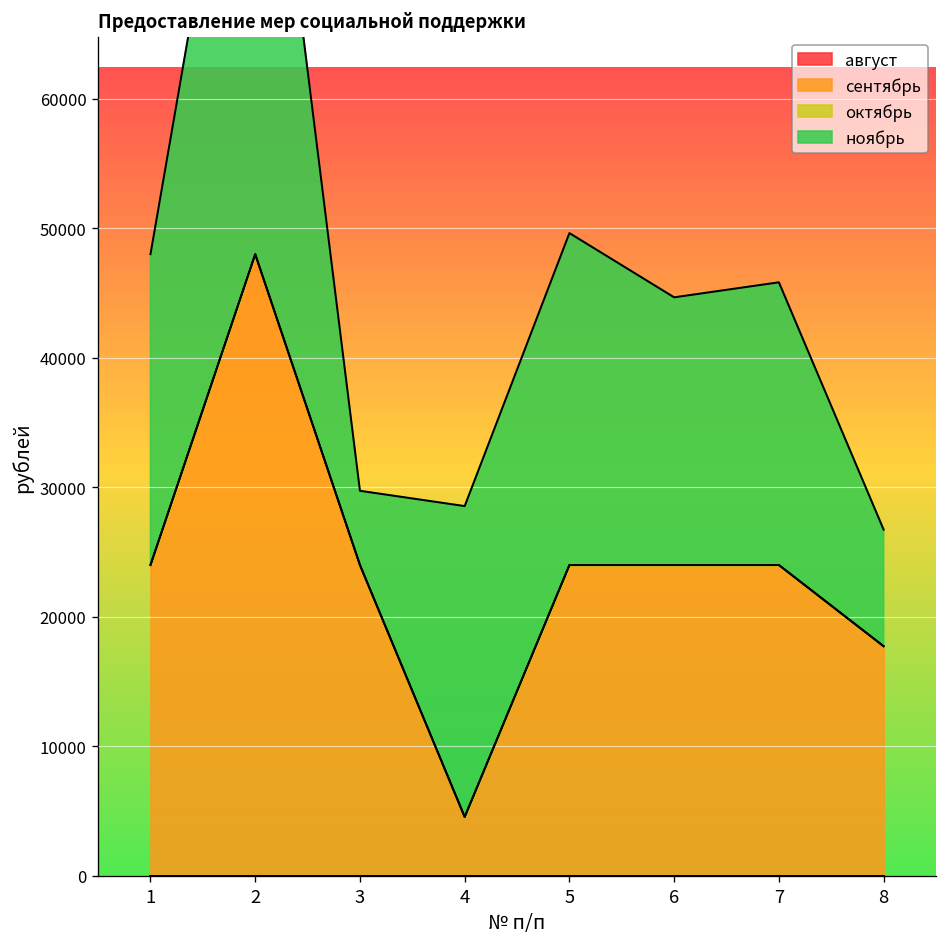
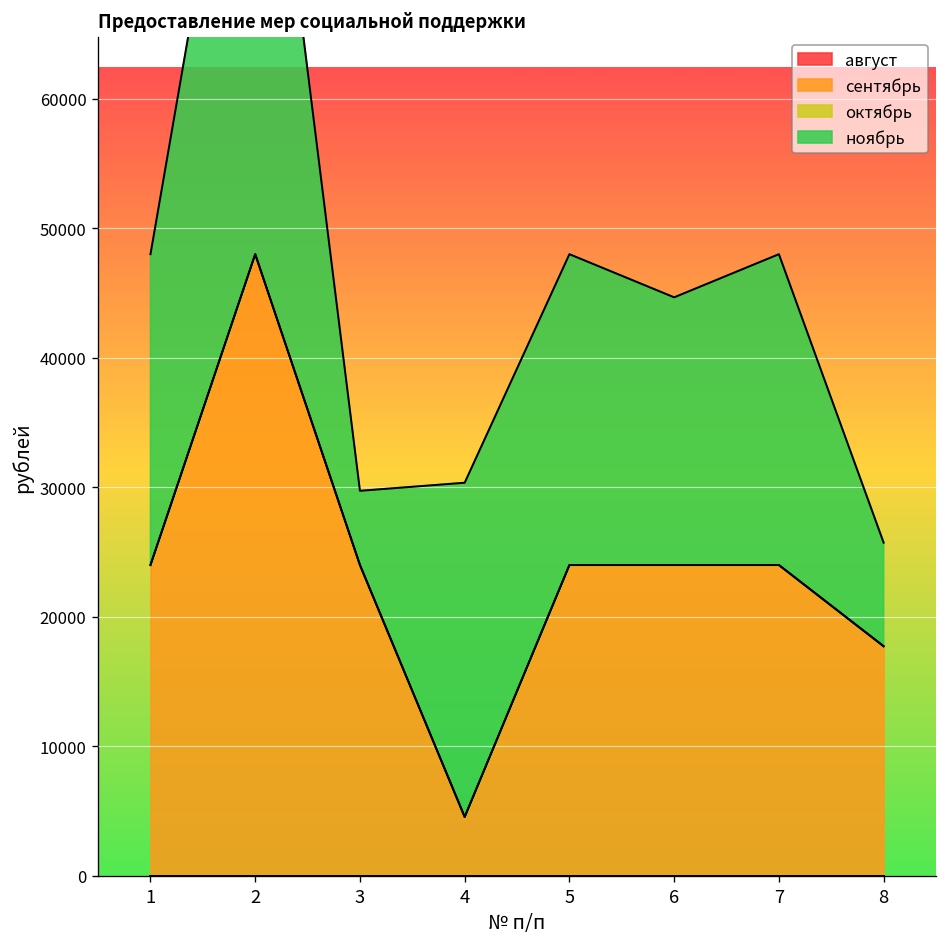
ноябрь, 4: 24000 -> 25800
ноябрь, 5: 25600 -> 24000
ноябрь, 7: 21800 -> 24000
ноябрь, 8: 9000 -> 8000
